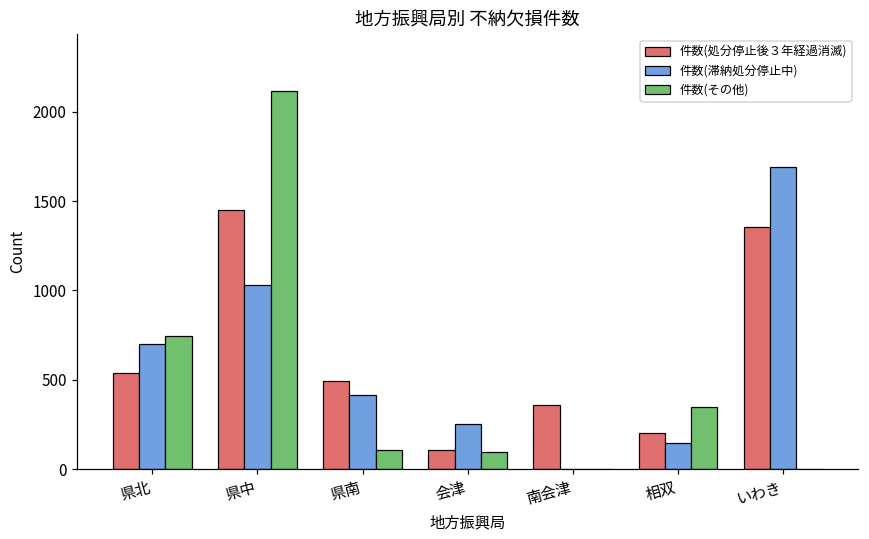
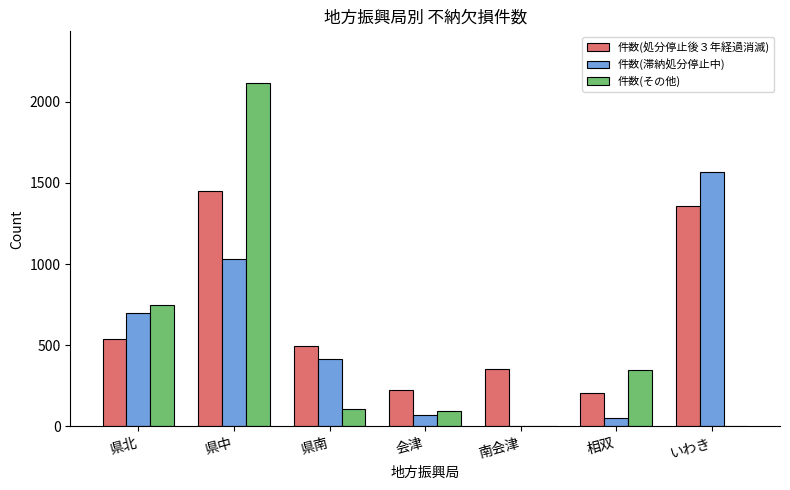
件数(処分停止後３年経過消滅), 会津: 110 -> 220
件数(滞納処分停止中), 会津: 260 -> 70
件数(滞納処分停止中), 相双: 150 -> 50
件数(滞納処分停止中), いわき: 1690 -> 1570
